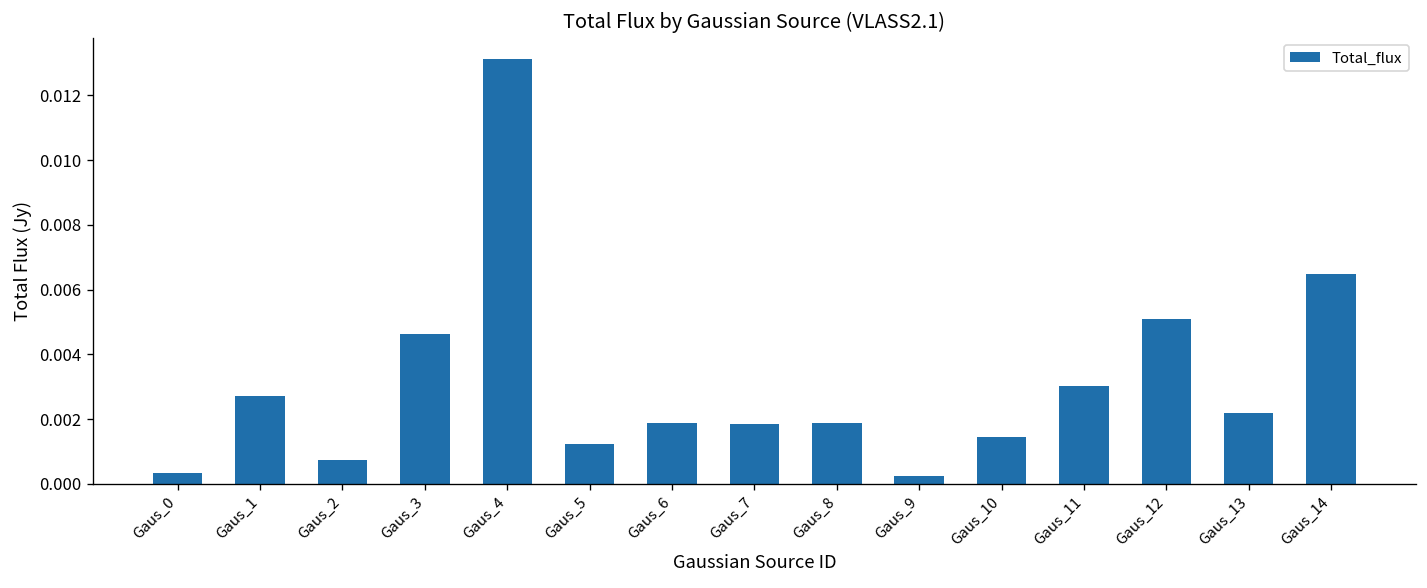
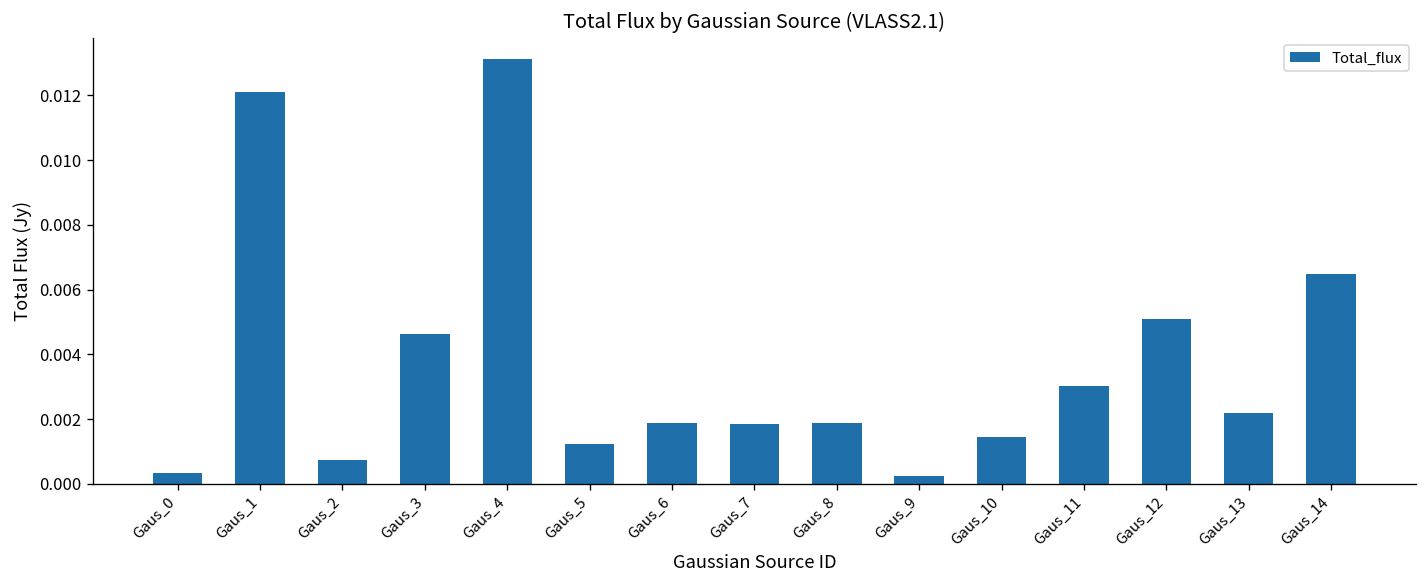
Gaus_1: 0.0027 -> 0.0121
